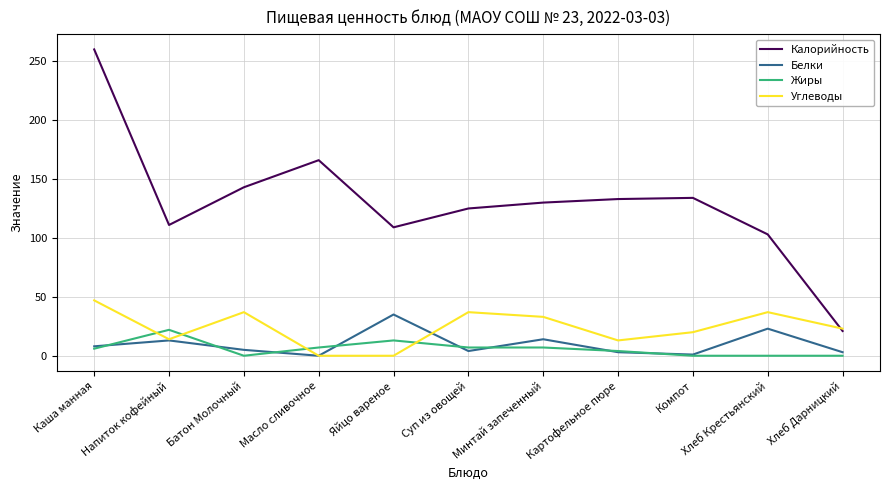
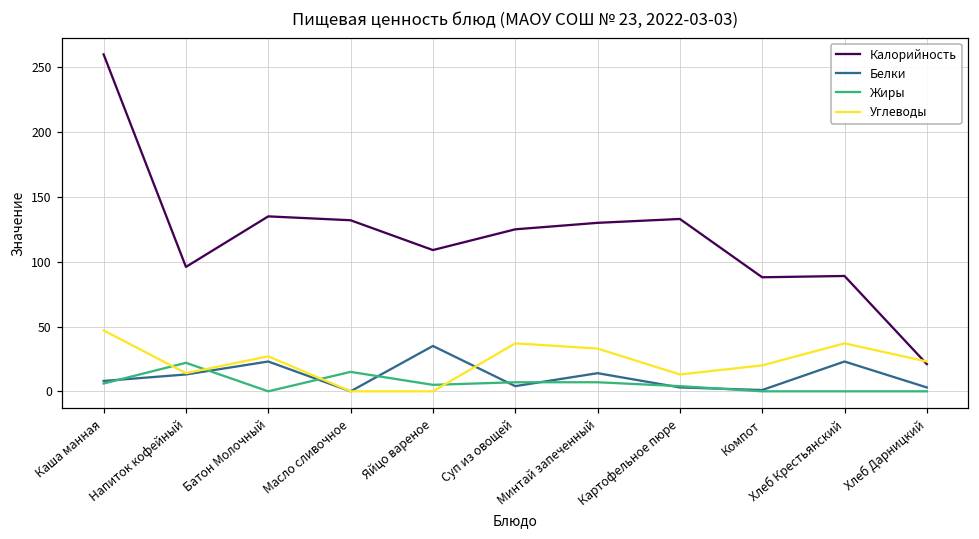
Калорийность, Напиток кофейный: 111 -> 96
Калорийность, Батон Молочный: 143 -> 135
Белки, Батон Молочный: 5 -> 23
Углеводы, Батон Молочный: 37 -> 27
Калорийность, Масло сливочное: 166 -> 132
Жиры, Масло сливочное: 7 -> 15
Жиры, Яйцо вареное: 13 -> 5
Калорийность, Компот: 134 -> 88
Калорийность, Хлеб Крестьянский: 103 -> 89
